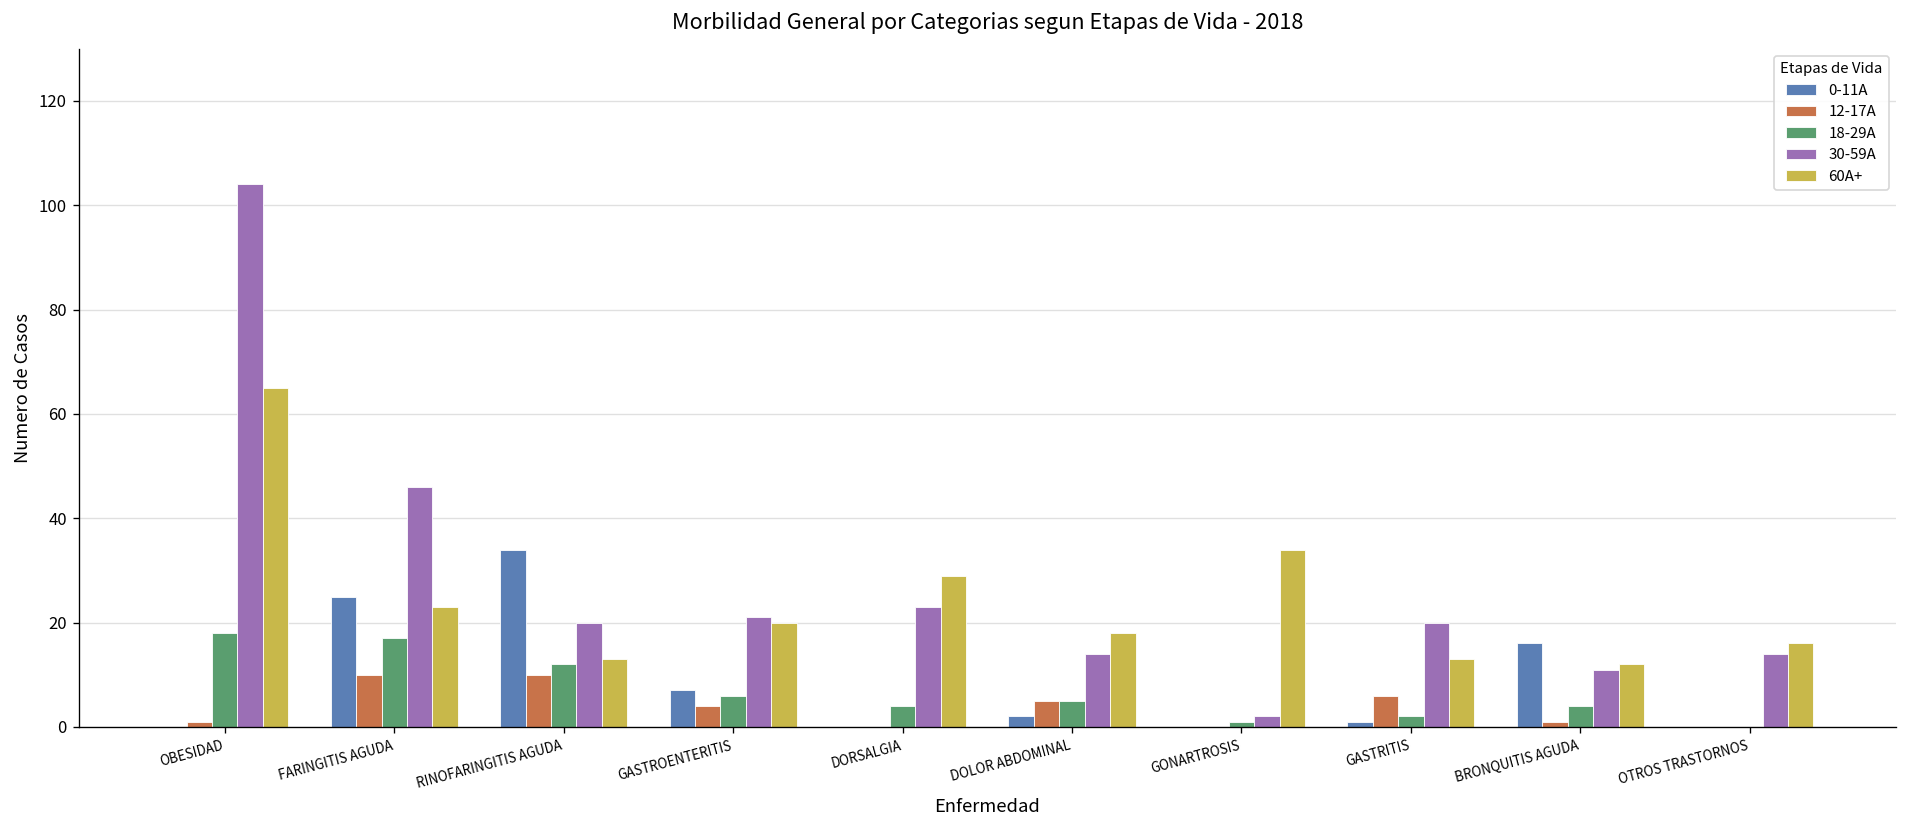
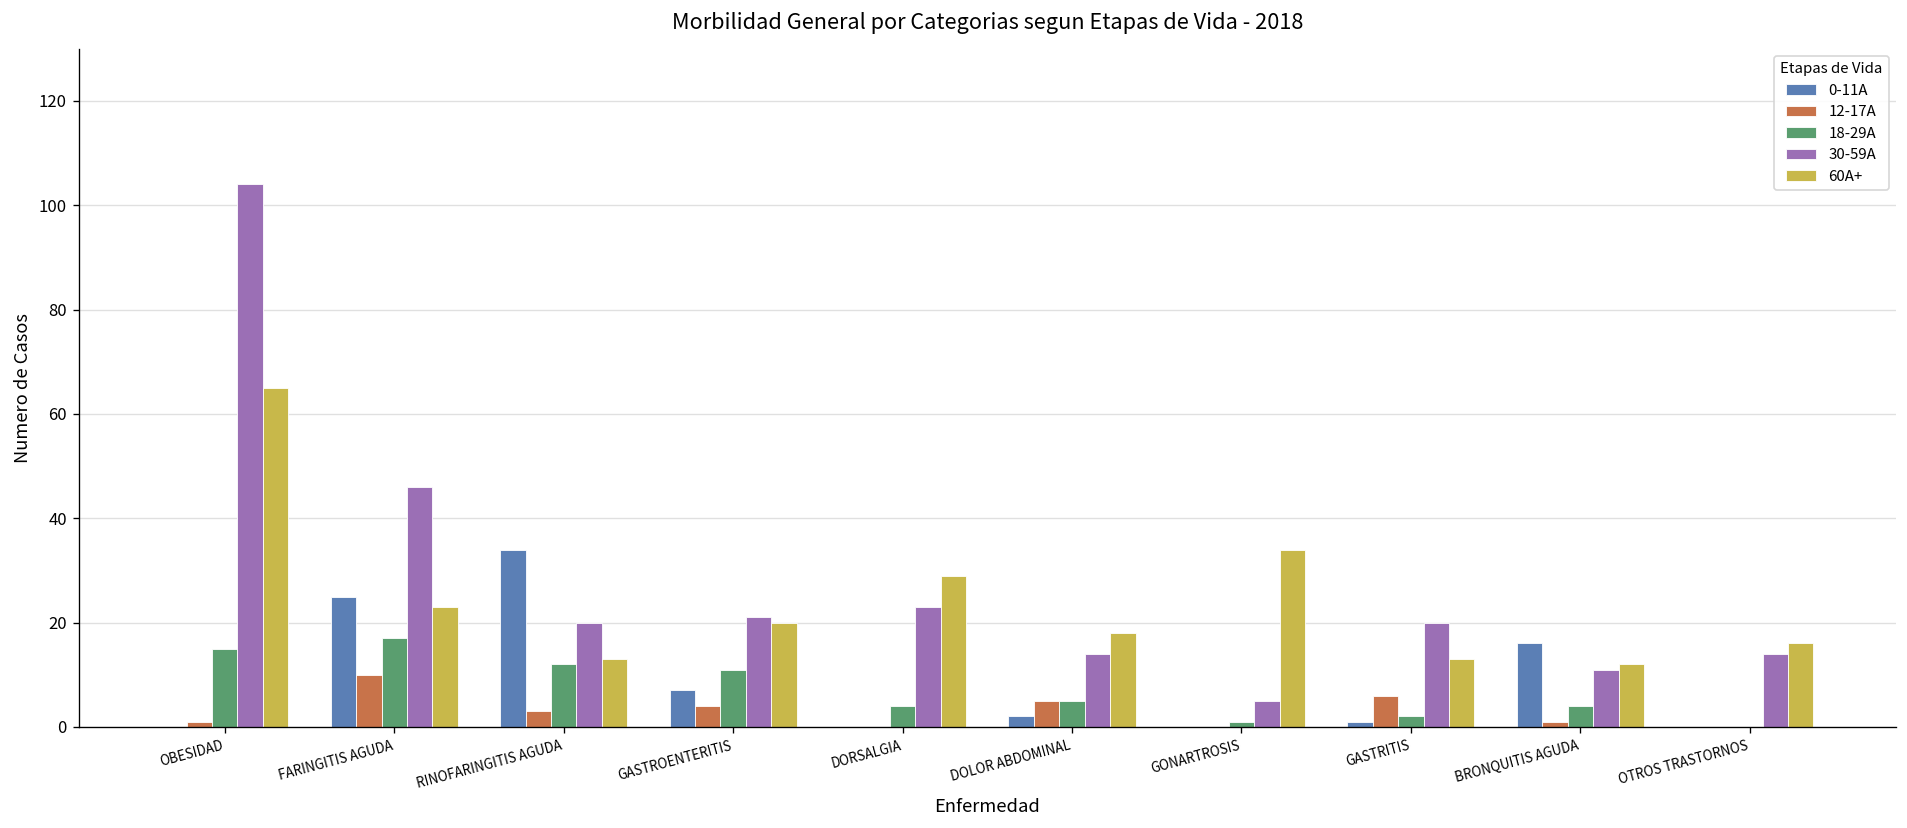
18-29A, OBESIDAD: 18 -> 15
12-17A, RINOFARINGITIS AGUDA: 10 -> 3
18-29A, GASTROENTERITIS: 6 -> 11
30-59A, GONARTROSIS: 2 -> 5
